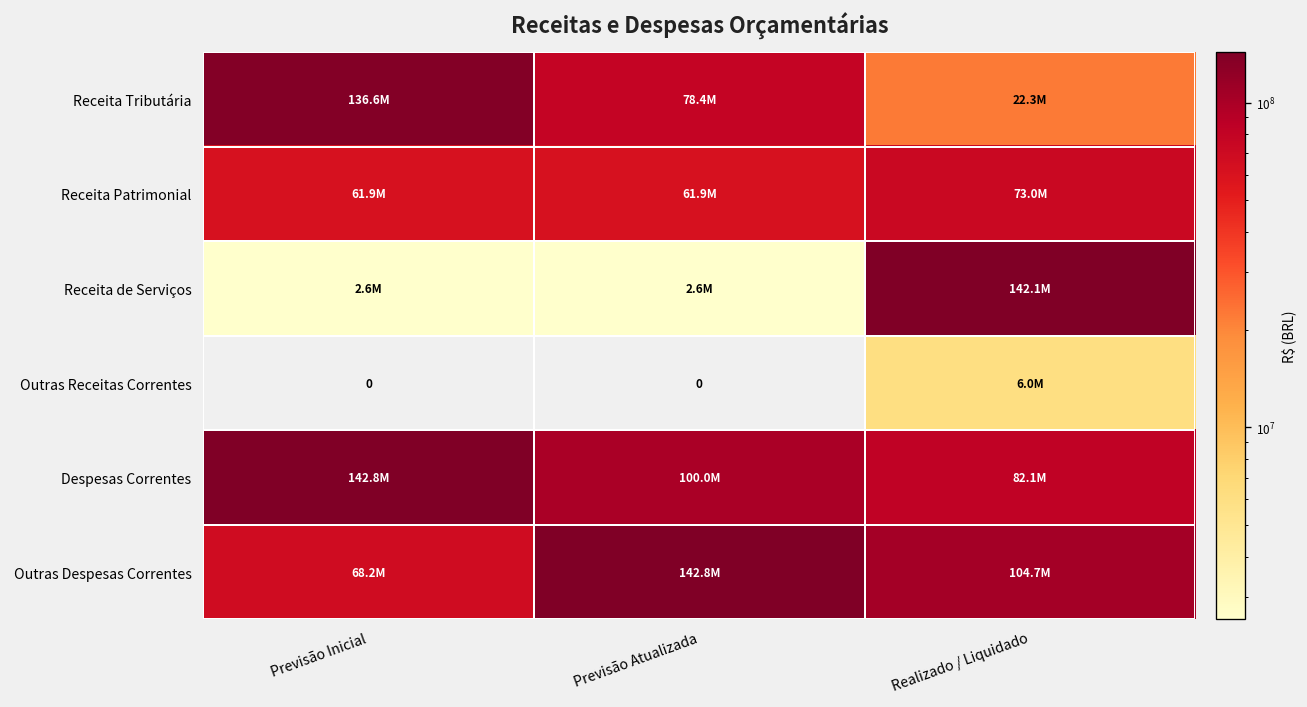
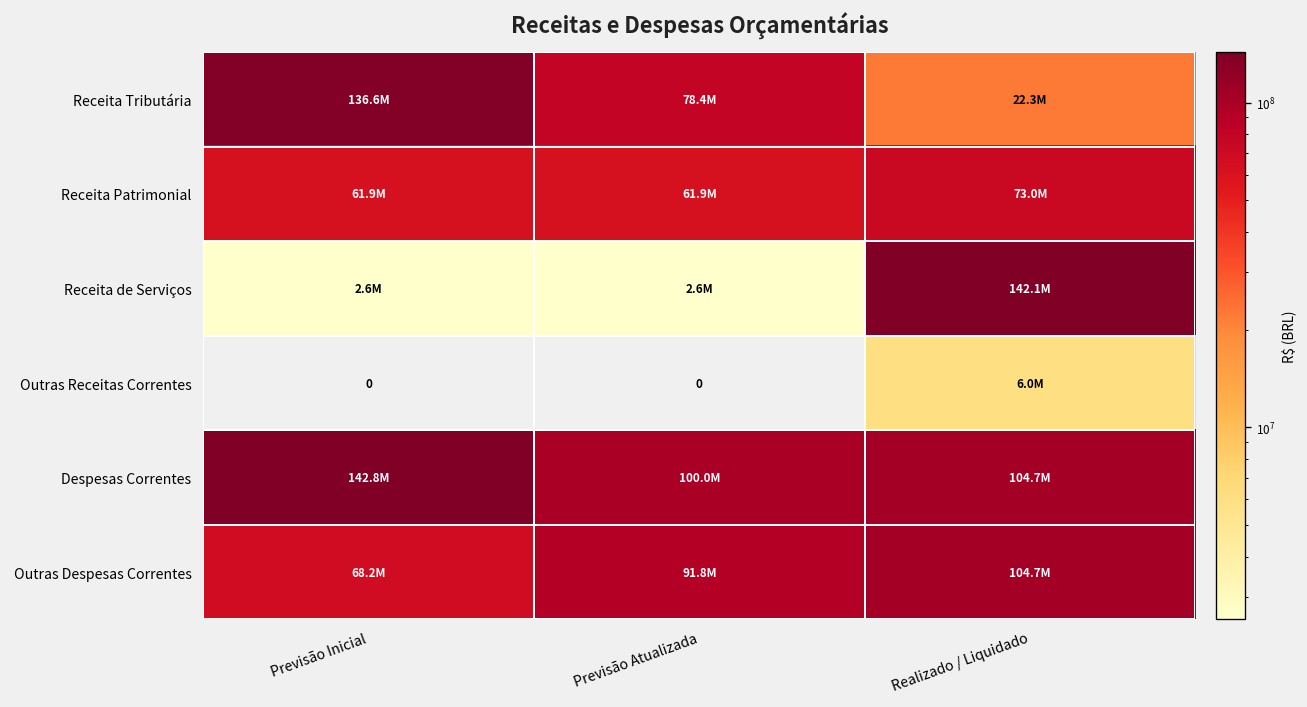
Despesas Correntes, Realizado / Liquidado: 82.1M -> 104.7M
Outras Despesas Correntes, Previsão Atualizada: 142.8M -> 91.8M
